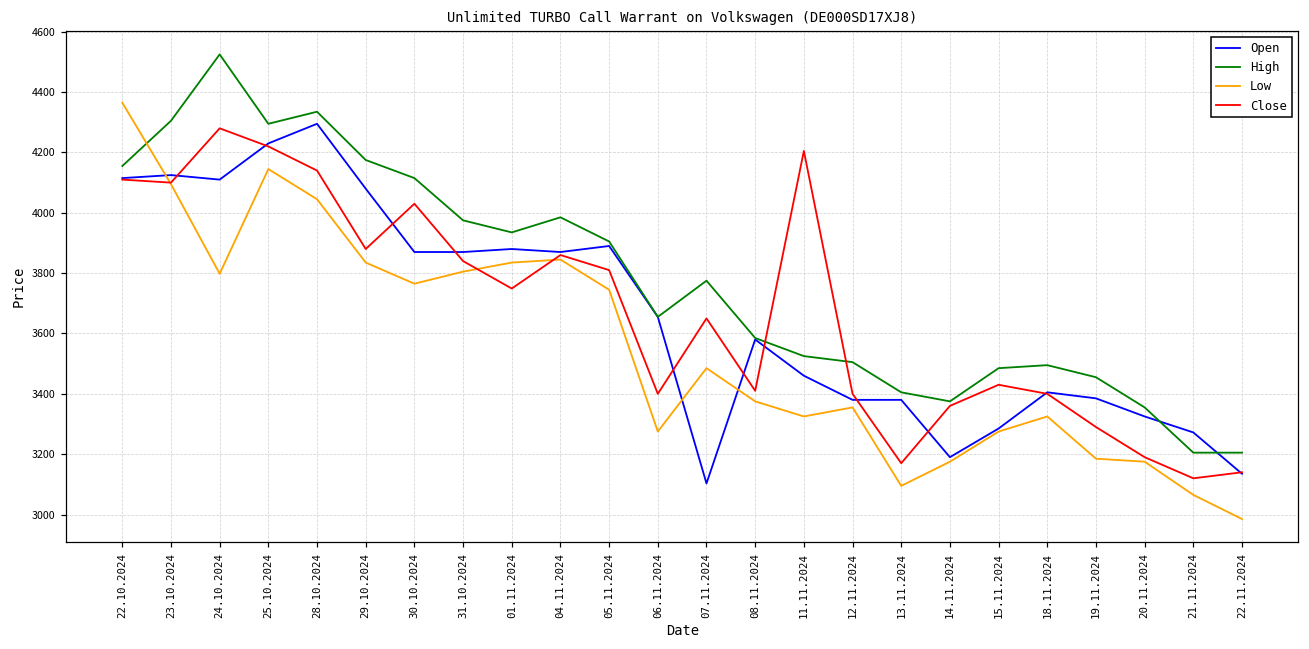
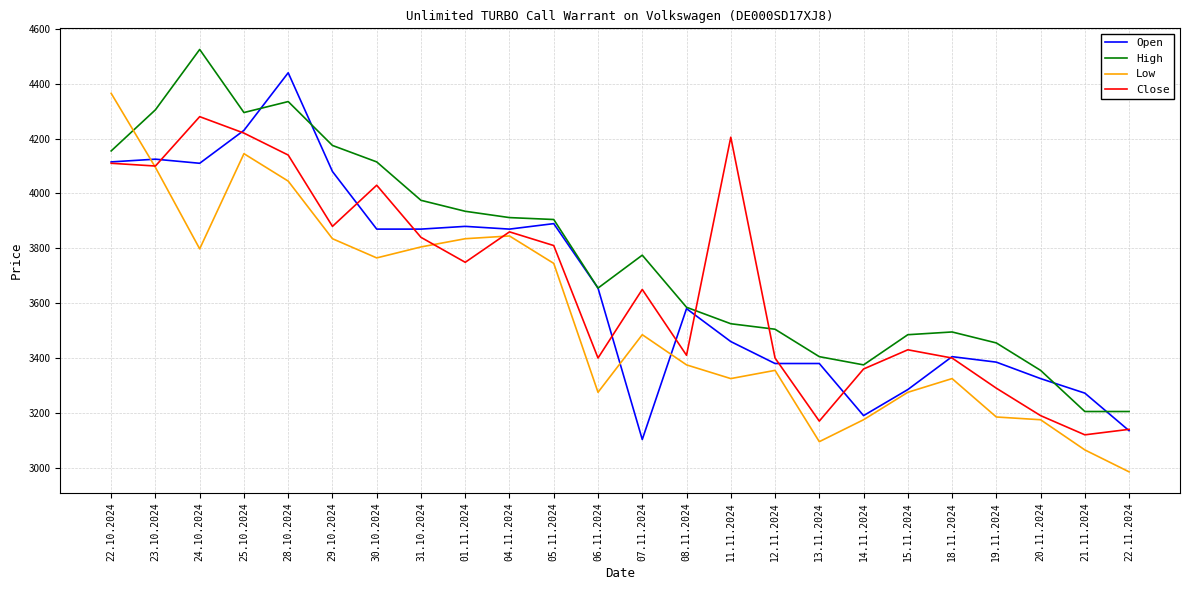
Open, 28.10.2024: 4300 -> 4440
High, 04.11.2024: 3990 -> 3910
